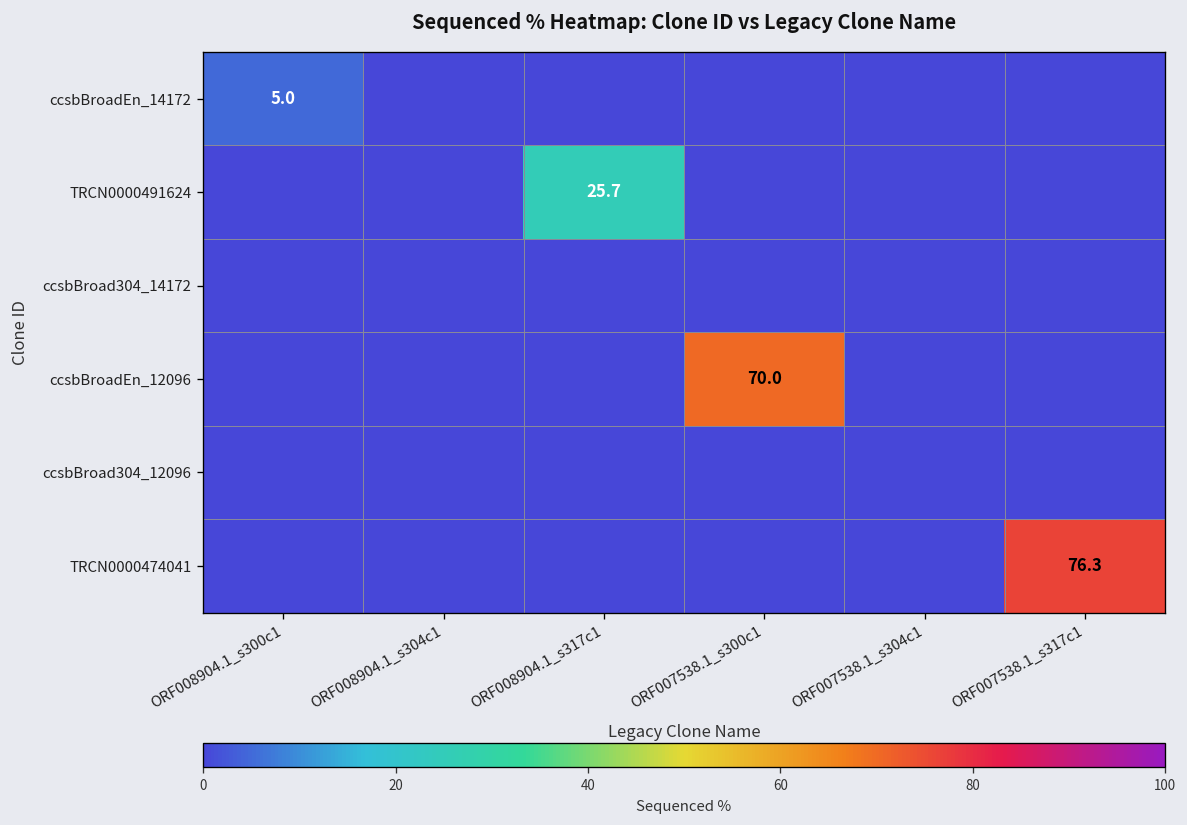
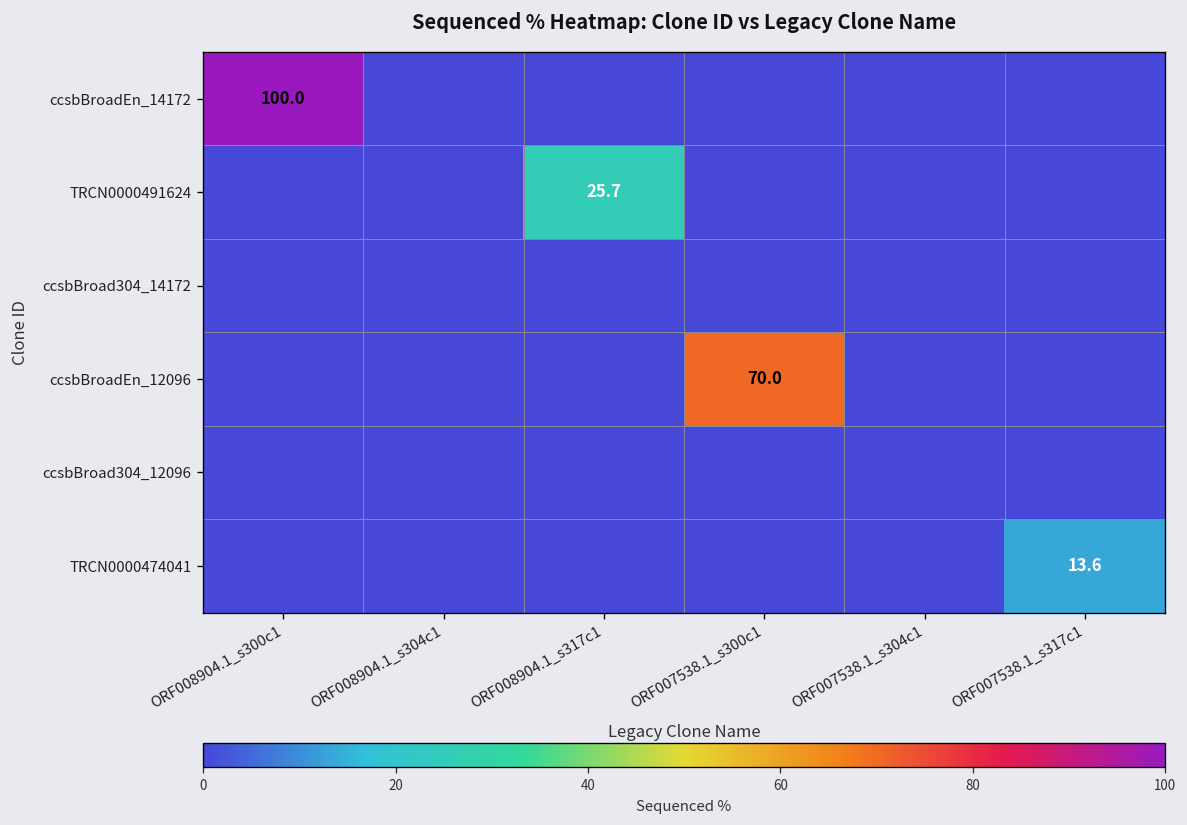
ccsbBroadEn_14172, ORF008904.1_s300c1: 5.0 -> 100.0
TRCN0000474041, ORF007538.1_s317c1: 76.3 -> 13.6
